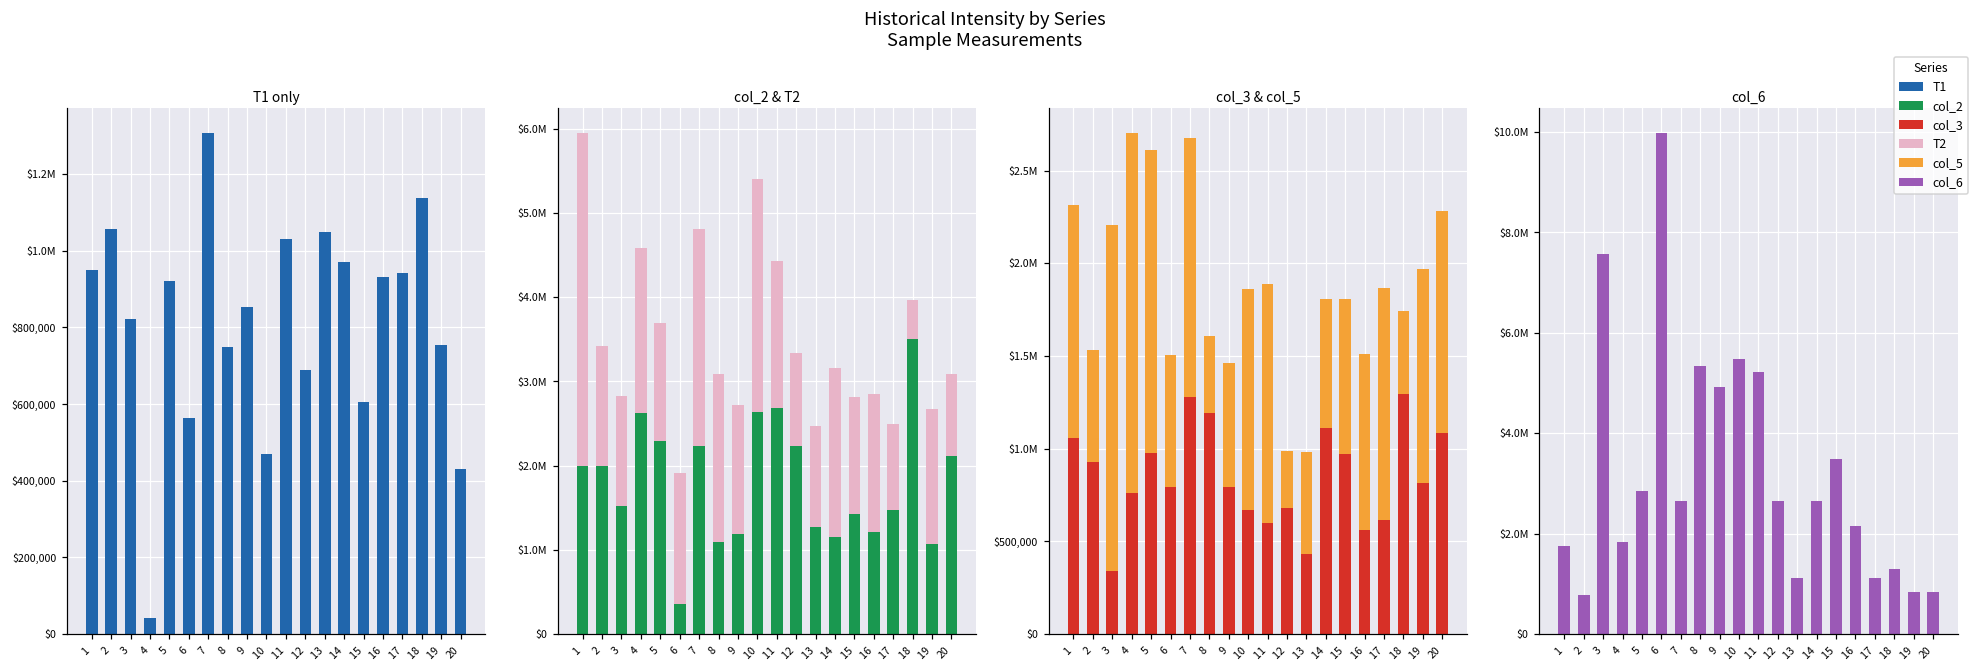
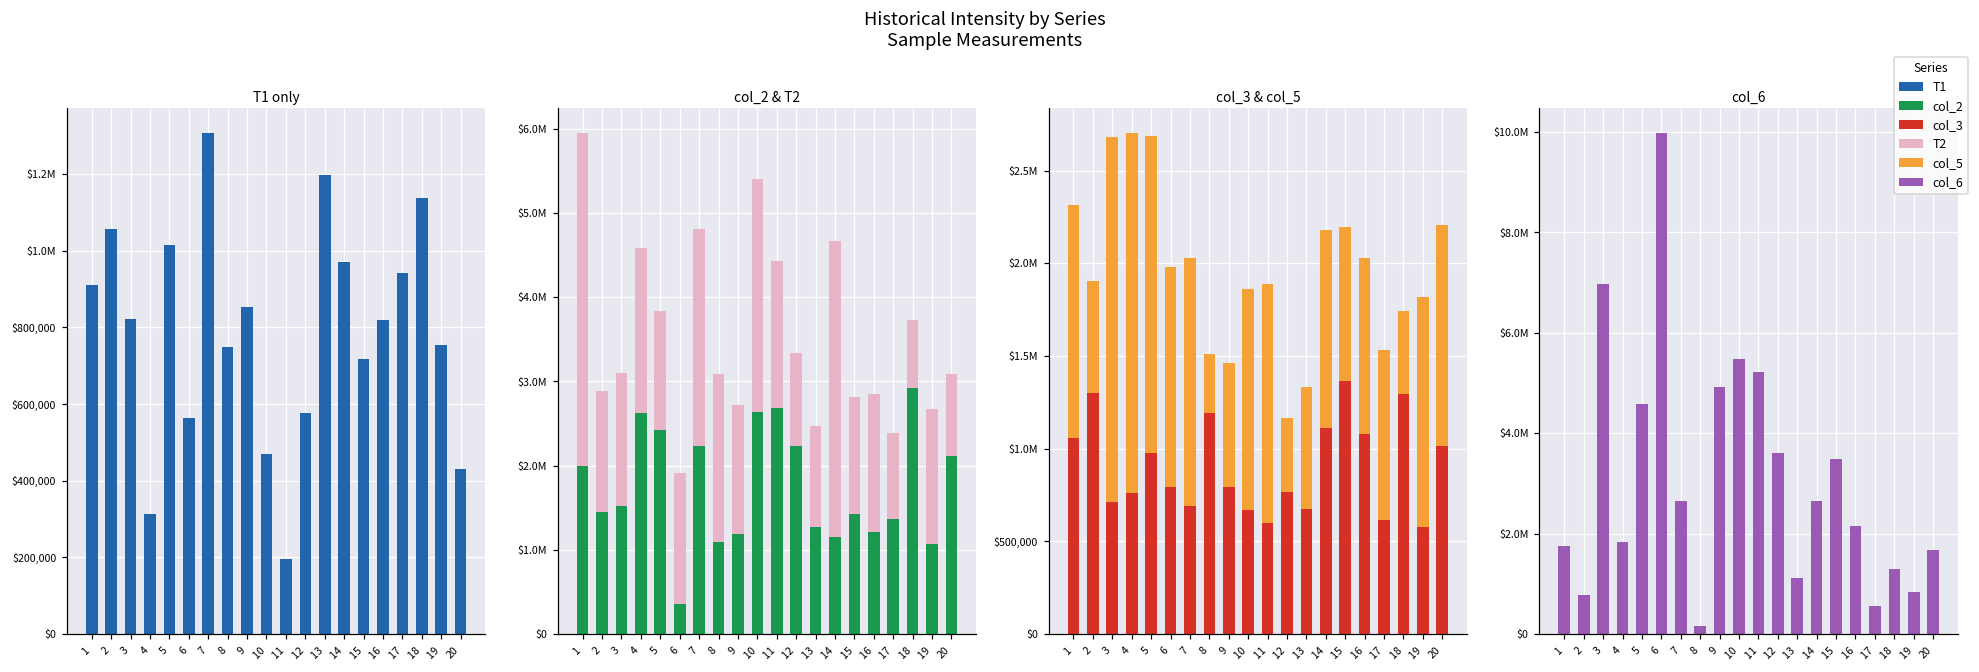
T1 only, 1: $950,000 -> $910,000
T1 only, 4: $40,000 -> $310,000
T1 only, 5: $920,000 -> $1,010,000
T1 only, 11: $1,030,000 -> $190,000
T1 only, 12: $690,000 -> $580,000
T1 only, 13: $1,050,000 -> $1,200,000
T1 only, 15: $610,000 -> $720,000
T1 only, 16: $930,000 -> $820,000
col_2 & T2, col_2, 2: $2000000 -> $1500000
col_2 & T2, T2, 3: $1300000 -> $1600000
col_2 & T2, col_2, 5: $2300000 -> $2400000
col_2 & T2, T2, 14: $2000000 -> $3500000
col_2 & T2, col_2, 17: $1500000 -> $1400000
col_2 & T2, col_2, 18: $3500000 -> $2900000
col_2 & T2, T2, 18: $500000 -> $800000
col_3 & col_5, col_3, 2: $930,000 -> $1,300,000
col_3 & col_5, col_3, 3: $340,000 -> $710,000
col_3 & col_5, col_5, 3: $1,870,000 -> $1,970,000
col_3 & col_5, col_5, 5: $1,640,000 -> $1,710,000
col_3 & col_5, col_5, 6: $720,000 -> $1,190,000
col_3 & col_5, col_3, 7: $1,280,000 -> $690,000
col_3 & col_5, col_5, 7: $1,400,000 -> $1,340,000
col_3 & col_5, col_5, 8: $420,000 -> $320,000
col_3 & col_5, col_3, 12: $680,000 -> $770,000
col_3 & col_5, col_5, 12: $310,000 -> $400,000
col_3 & col_5, col_3, 13: $430,000 -> $670,000
col_3 & col_5, col_5, 13: $550,000 -> $660,000
col_3 & col_5, col_5, 14: $700,000 -> $1,070,000
col_3 & col_5, col_3, 15: $970,000 -> $1,360,000
col_3 & col_5, col_3, 16: $560,000 -> $1,080,000
col_3 & col_5, col_5, 17: $1,250,000 -> $920,000
col_3 & col_5, col_3, 19: $820,000 -> $580,000
col_3 & col_5, col_5, 19: $1,150,000 -> $1,240,000
col_3 & col_5, col_3, 20: $1,080,000 -> $1,010,000
col_6, 3: $7600000 -> $7000000
col_6, 5: $2800000 -> $4600000
col_6, 8: $5300000 -> $200000
col_6, 12: $2700000 -> $3600000
col_6, 17: $1100000 -> $600000
col_6, 20: $800000 -> $1700000
